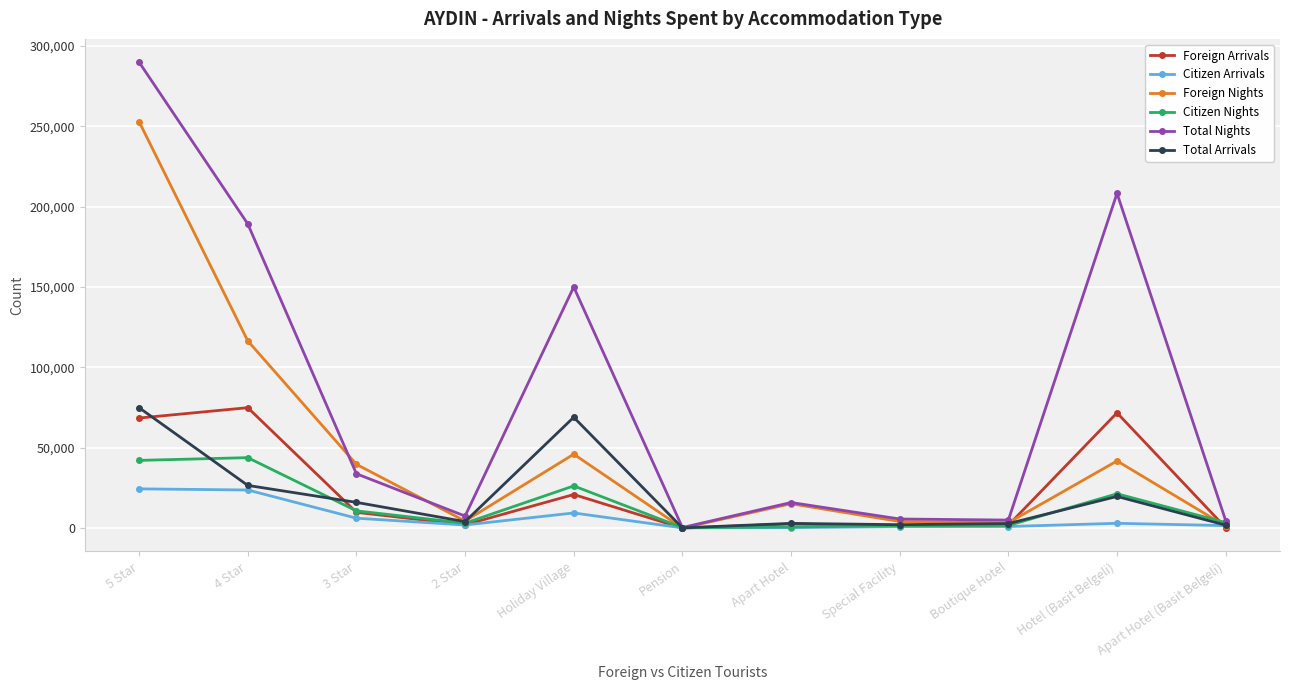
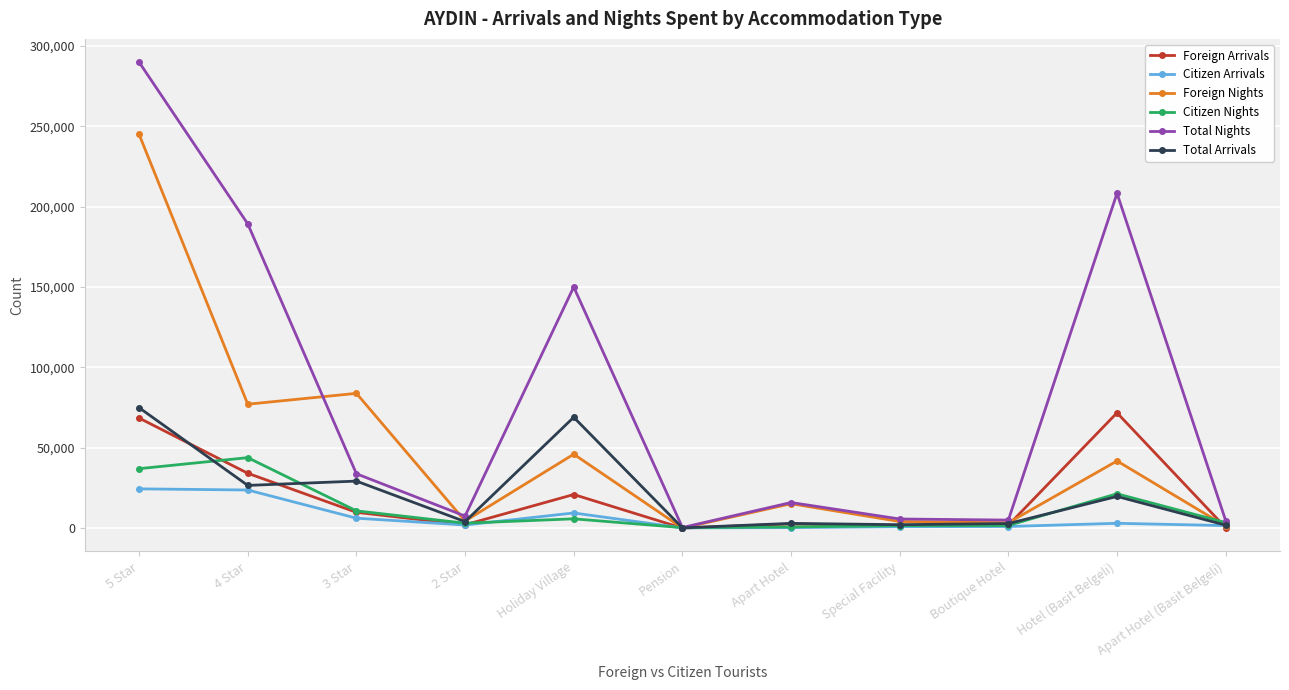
Foreign Nights, 5 Star: 253,000 -> 245,000
Citizen Nights, 5 Star: 42,000 -> 37,000
Foreign Arrivals, 4 Star: 75,000 -> 34,000
Foreign Nights, 4 Star: 117,000 -> 77,000
Foreign Nights, 3 Star: 40,000 -> 84,000
Total Arrivals, 3 Star: 16,000 -> 29,000
Citizen Nights, Holiday Village: 26,000 -> 6,000
